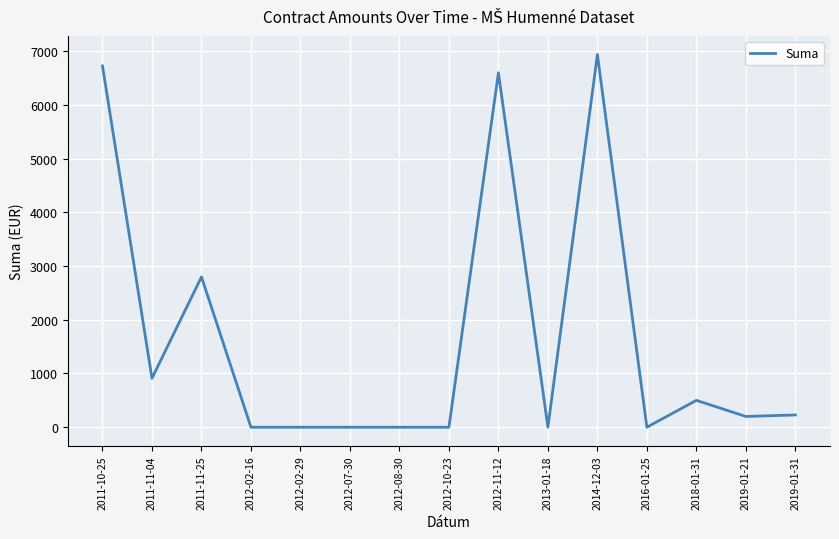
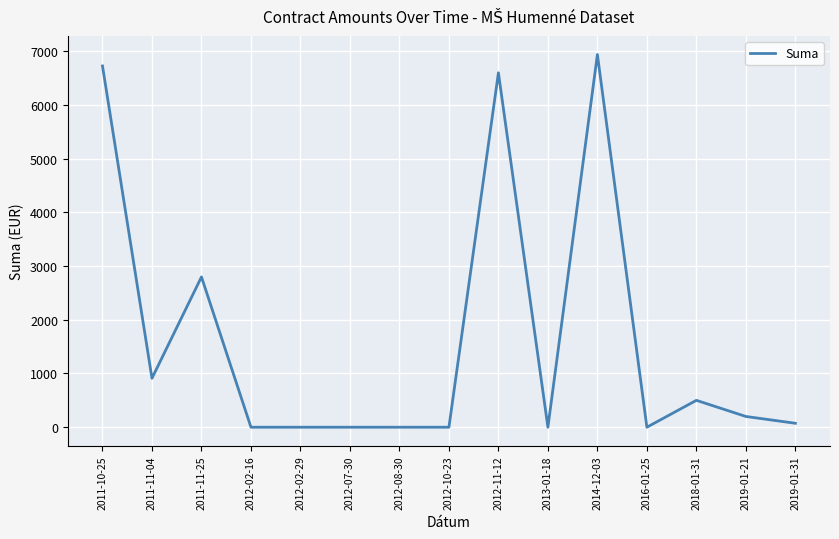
2019-01-31: 200 -> 100
